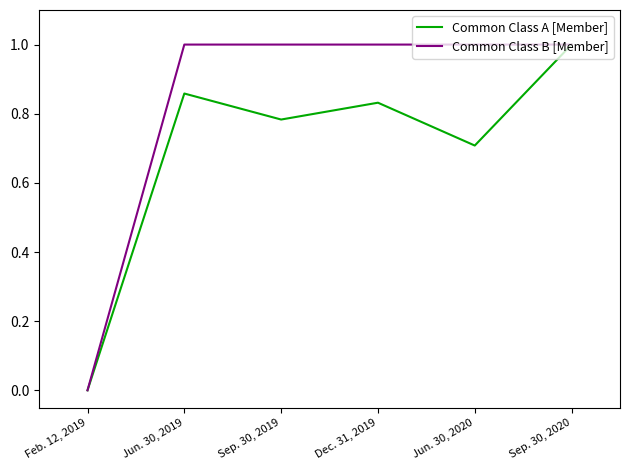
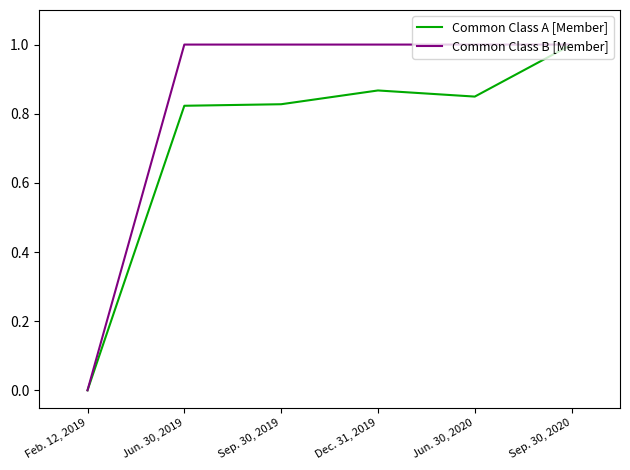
Common Class A [Member], Jun. 30, 2019: 0.86 -> 0.82
Common Class A [Member], Sep. 30, 2019: 0.78 -> 0.83
Common Class A [Member], Dec. 31, 2019: 0.83 -> 0.87
Common Class A [Member], Jun. 30, 2020: 0.71 -> 0.85
